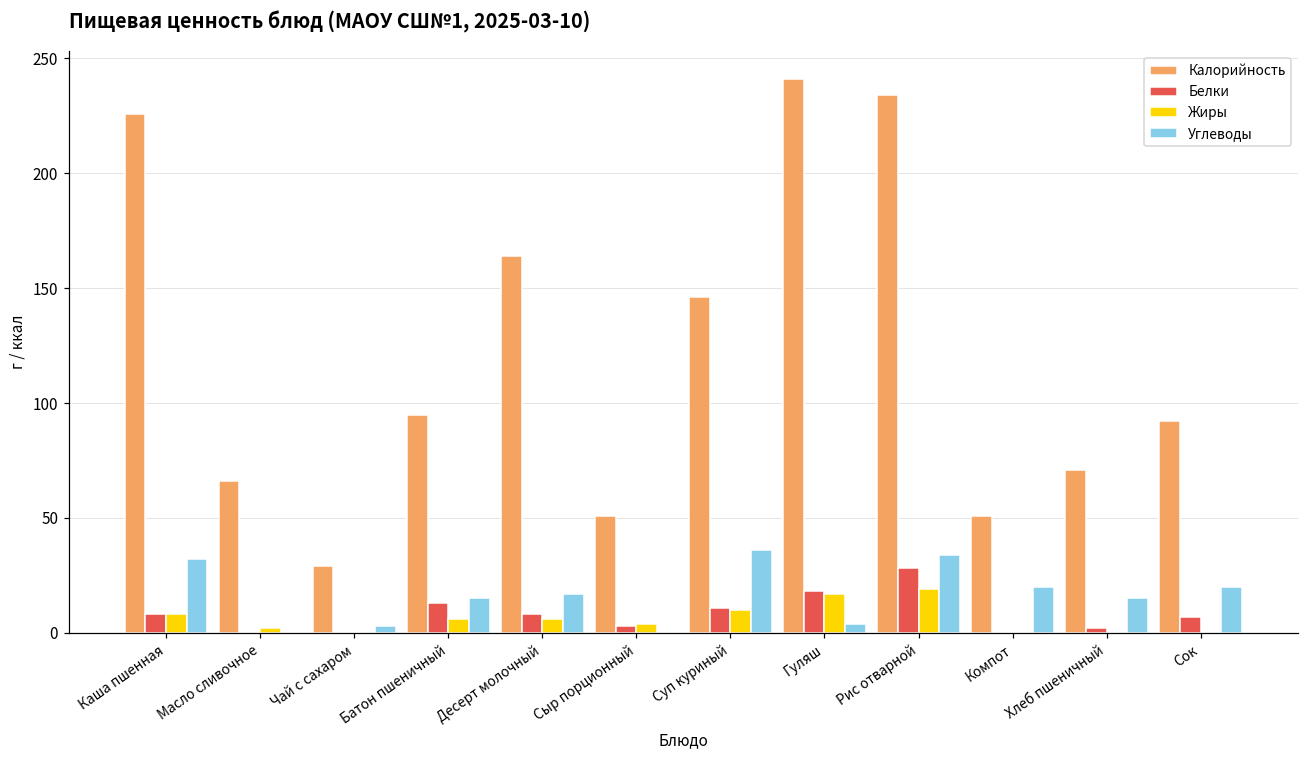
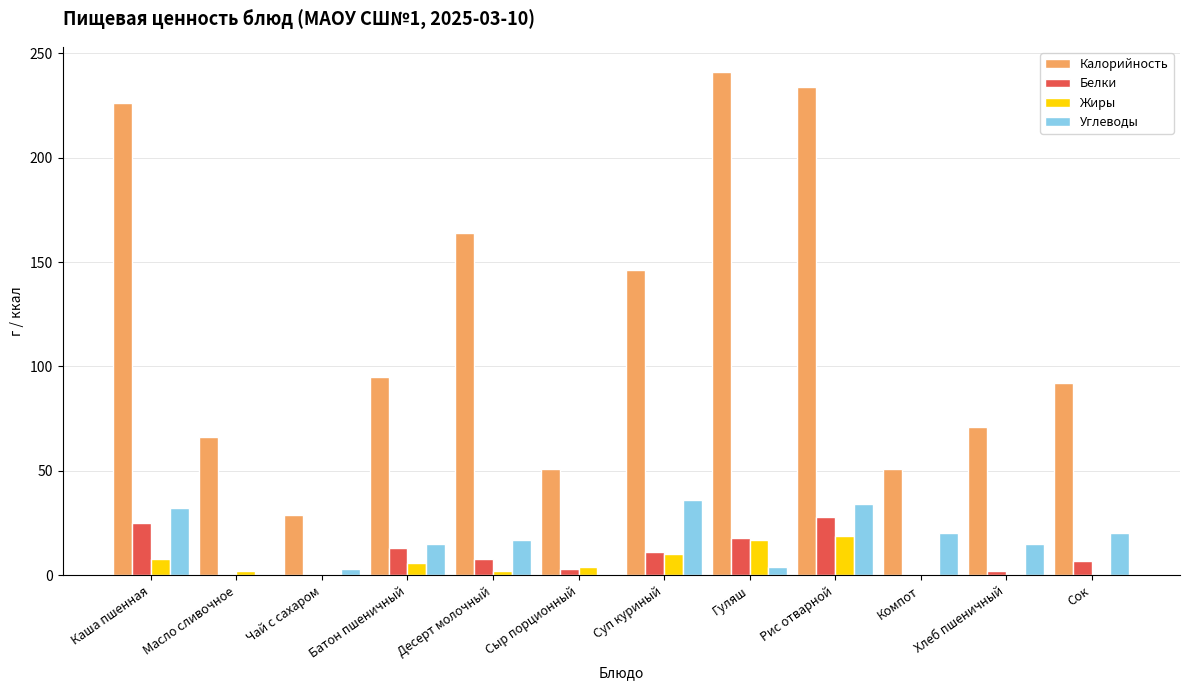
Белки, Каша пшенная: 8 -> 25
Жиры, Десерт молочный: 6 -> 2
